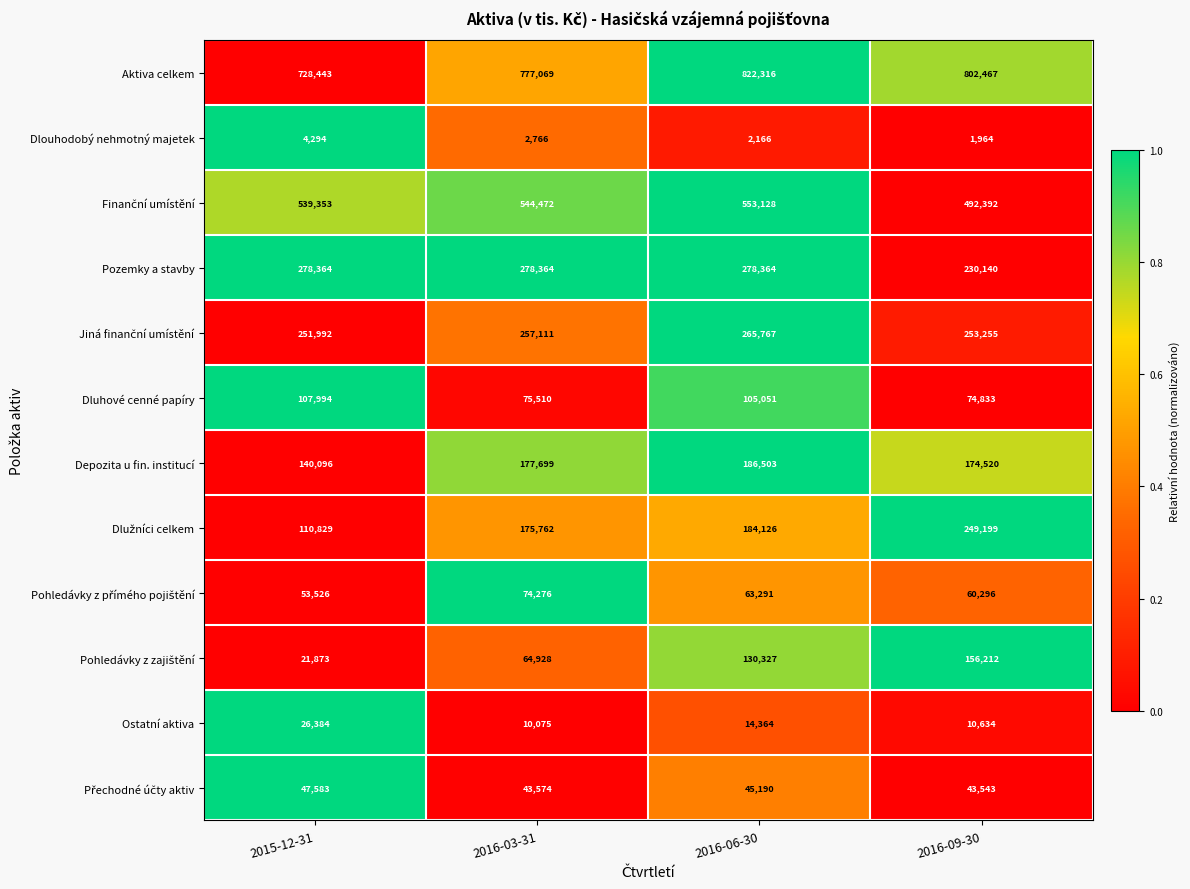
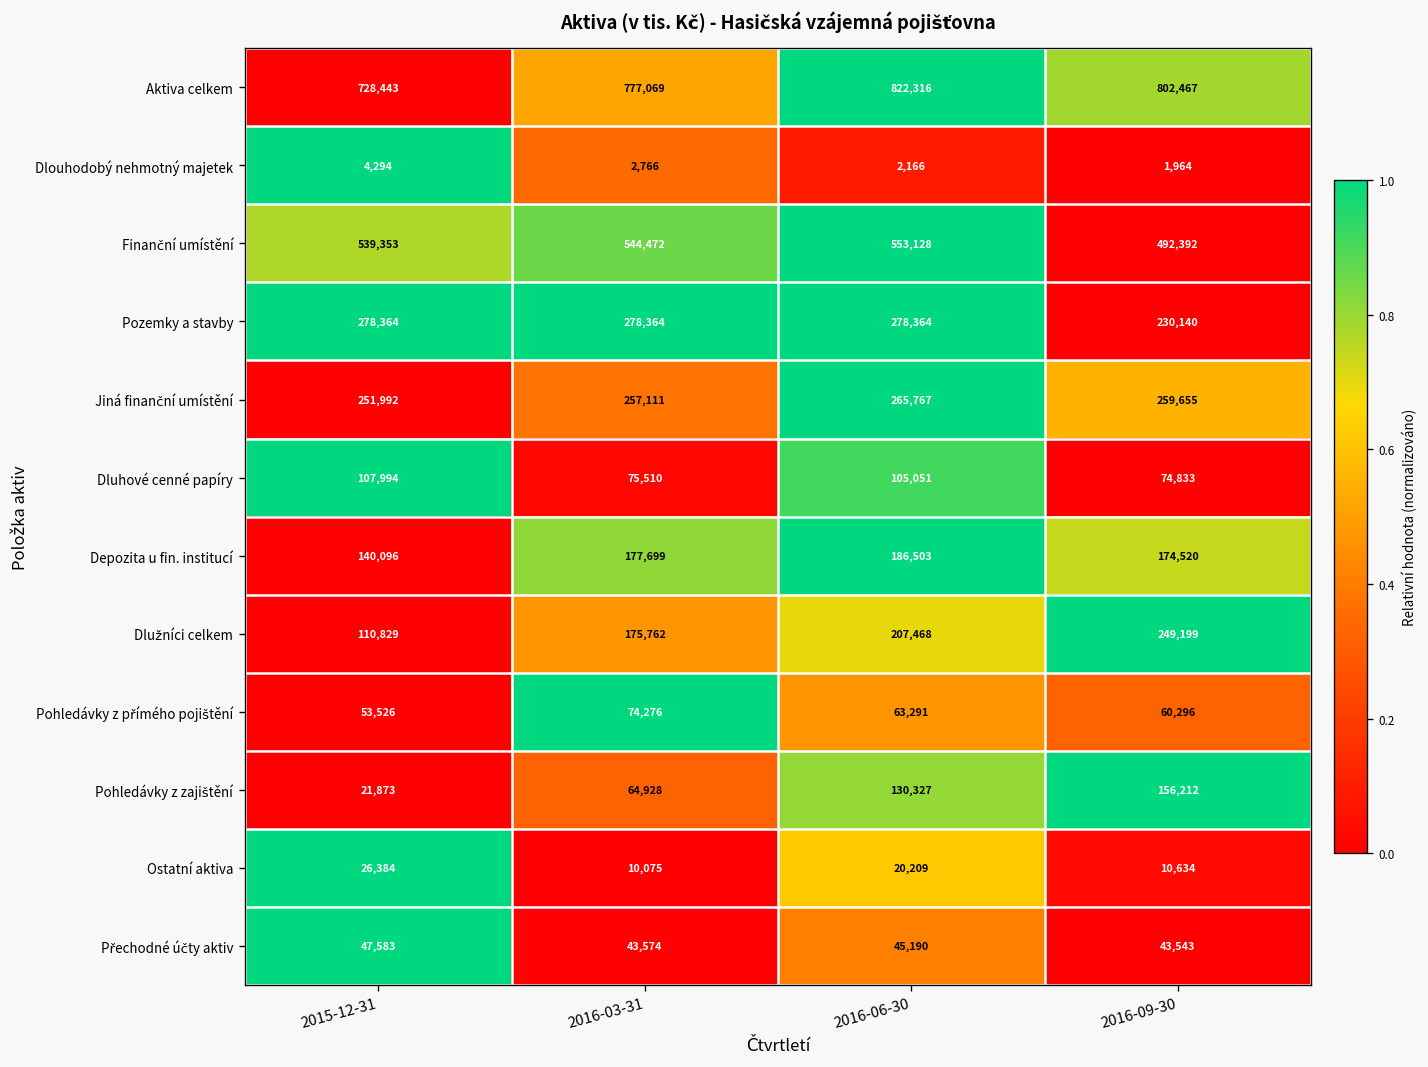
Jiná finanční umístění, 2016-09-30: 253,255 -> 259,655
Dlužníci celkem, 2016-06-30: 184,126 -> 207,468
Ostatní aktiva, 2016-06-30: 14,364 -> 20,209
